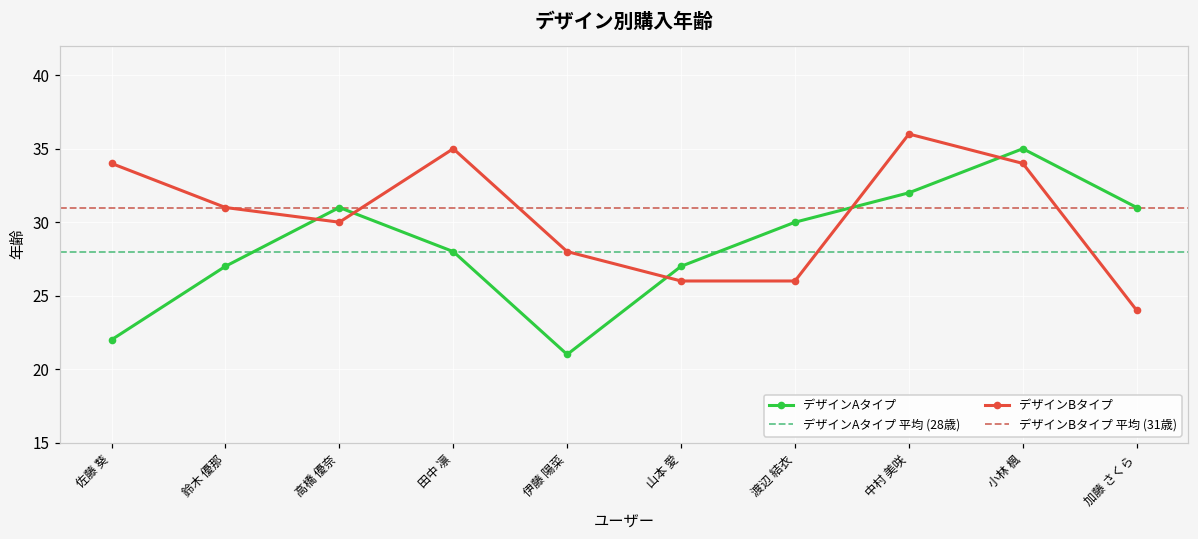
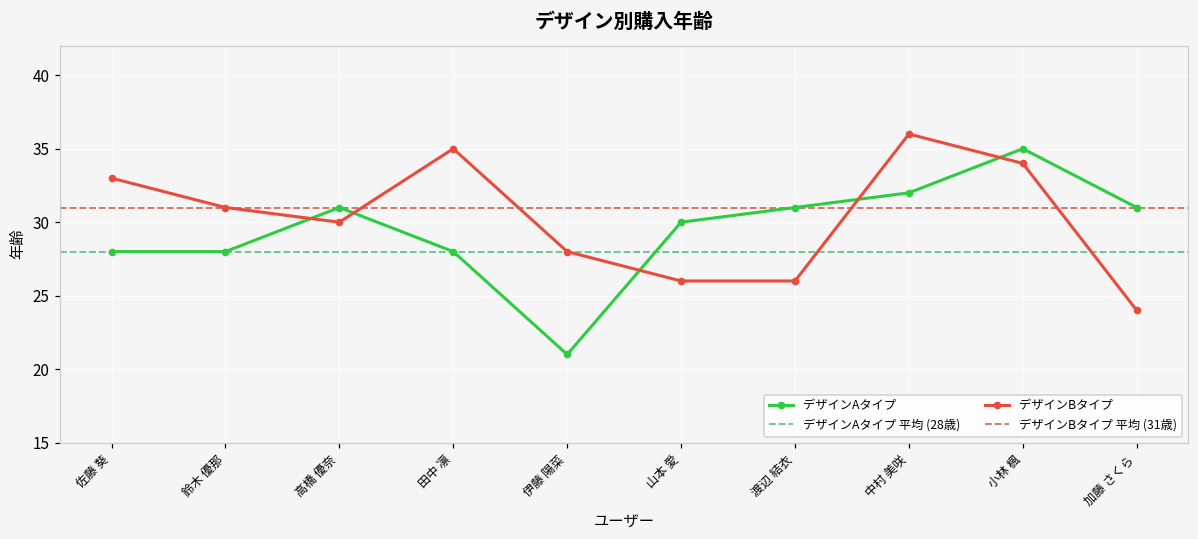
デザインAタイプ, 佐藤 葵: 22 -> 28
デザインBタイプ, 佐藤 葵: 34 -> 33
デザインAタイプ, 鈴木 優那: 27 -> 28
デザインAタイプ, 山本 愛: 27 -> 30
デザインAタイプ, 渡辺 結衣: 30 -> 31
